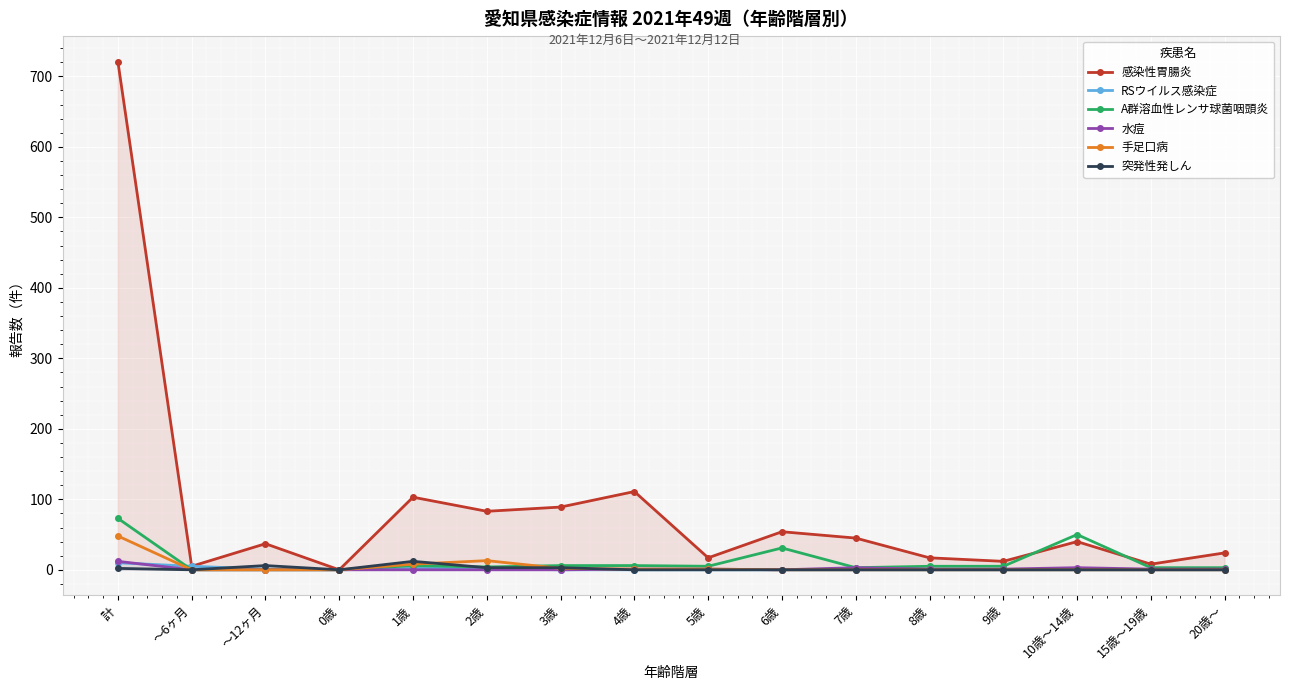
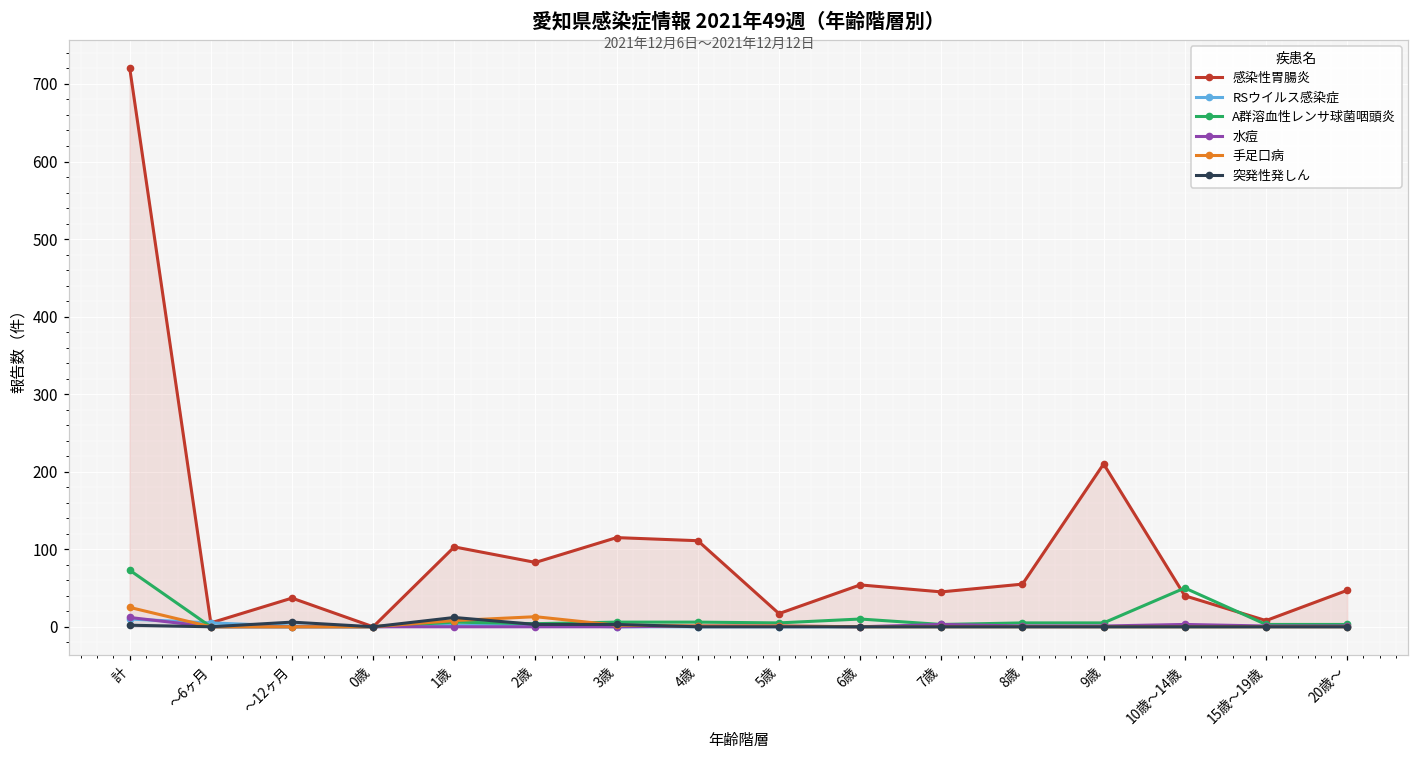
手足口病, 計: 50 -> 30
感染性胃腸炎, 3歳: 90 -> 120
A群溶血性レンサ球菌咽頭炎, 6歳: 30 -> 10
感染性胃腸炎, 8歳: 20 -> 60
感染性胃腸炎, 9歳: 10 -> 210
感染性胃腸炎, 20歳～: 20 -> 50
